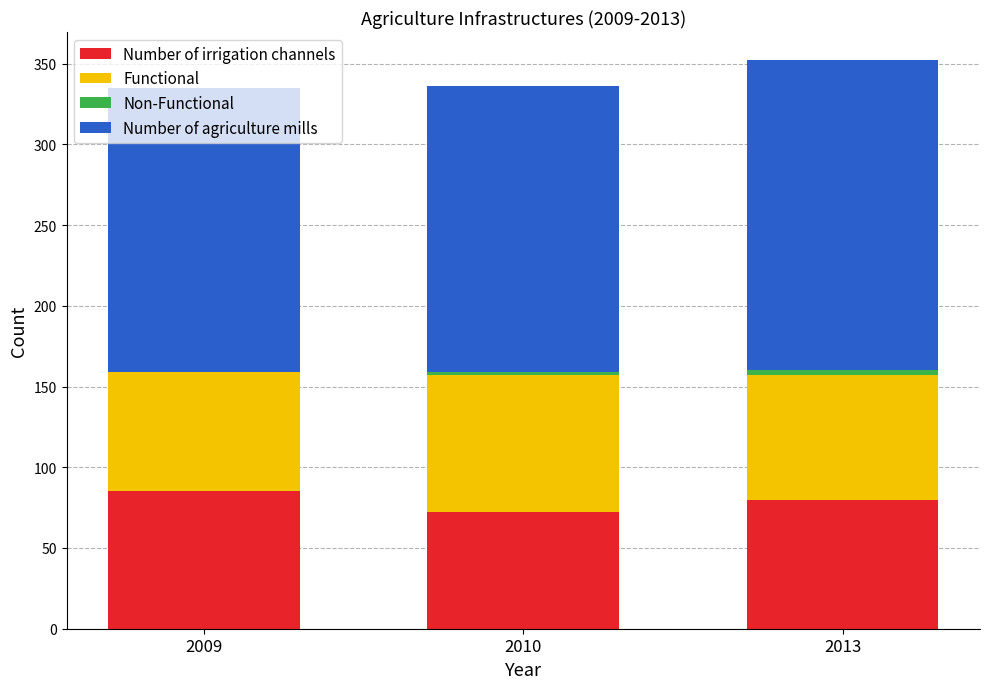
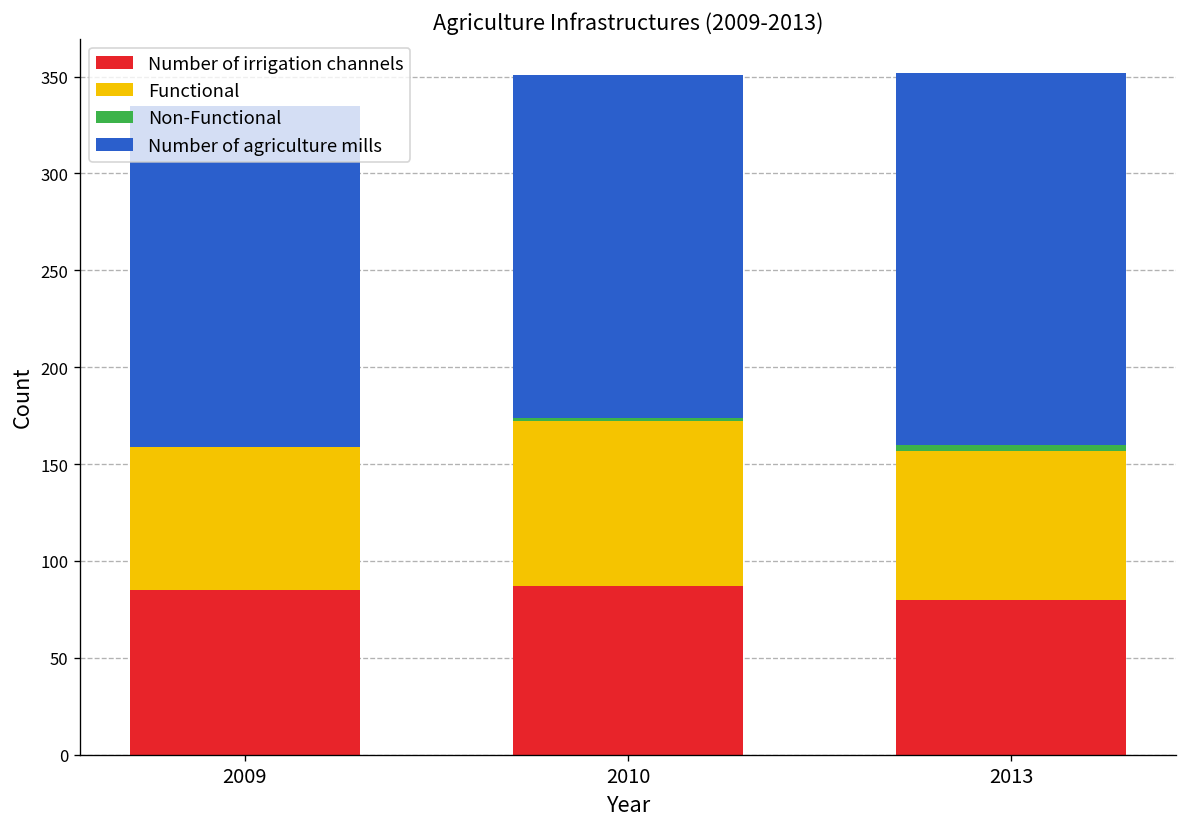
Number of irrigation channels, 2010: 72 -> 87
